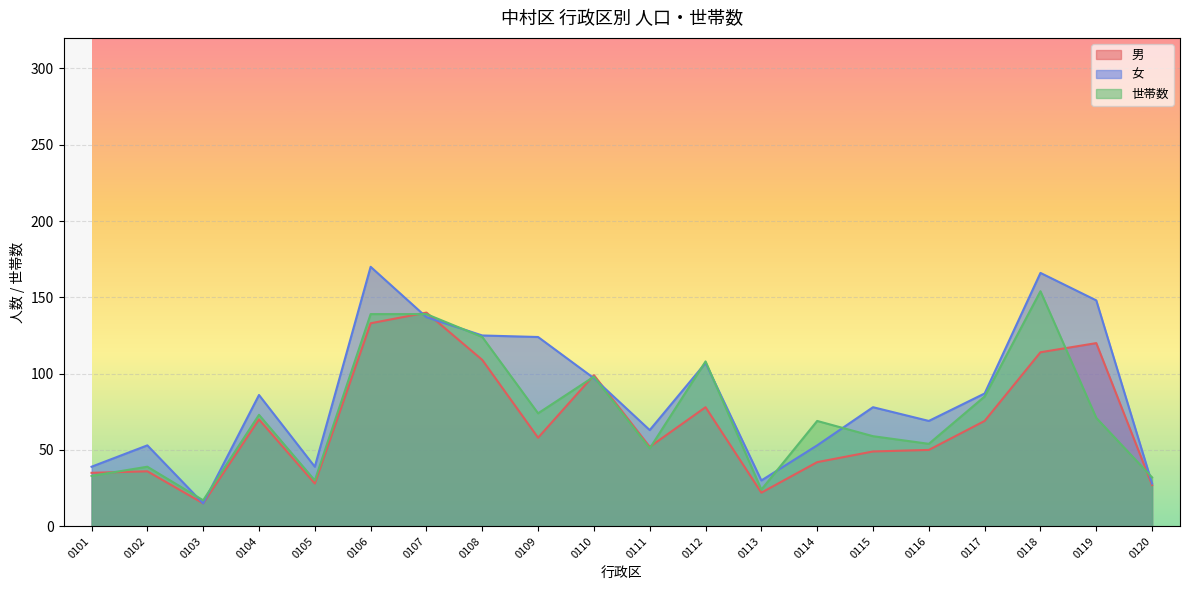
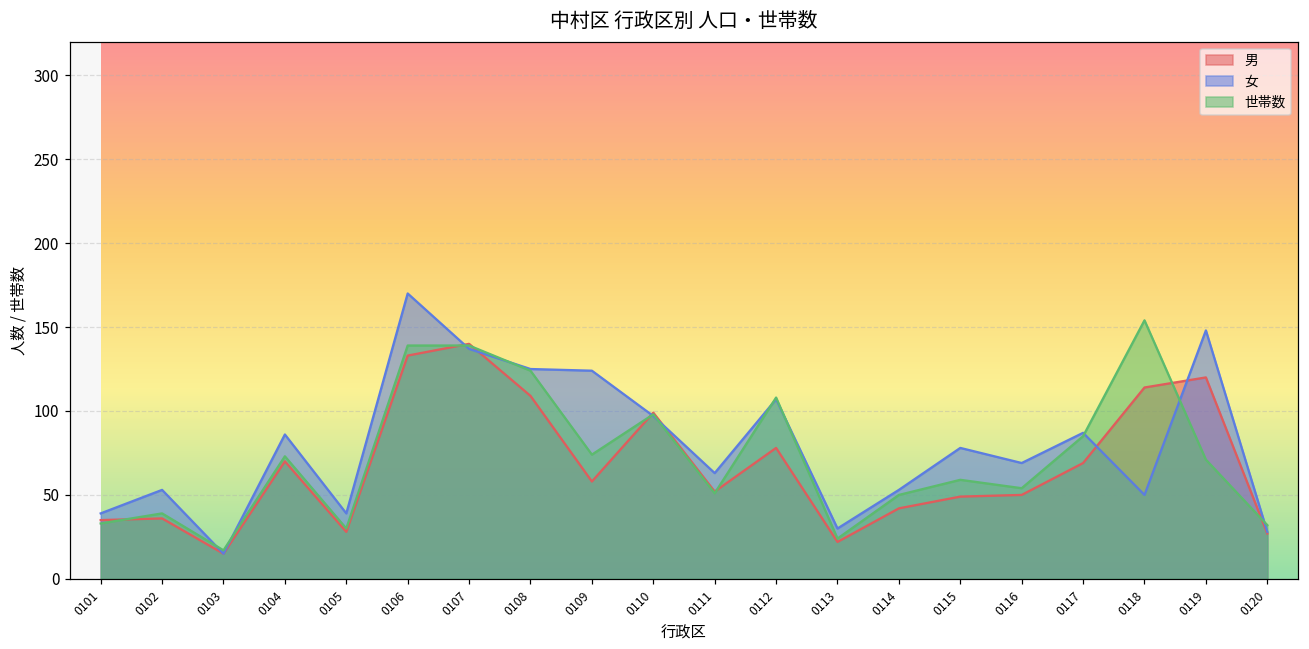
世帯数, 0114: 69 -> 50
女, 0118: 166 -> 50
